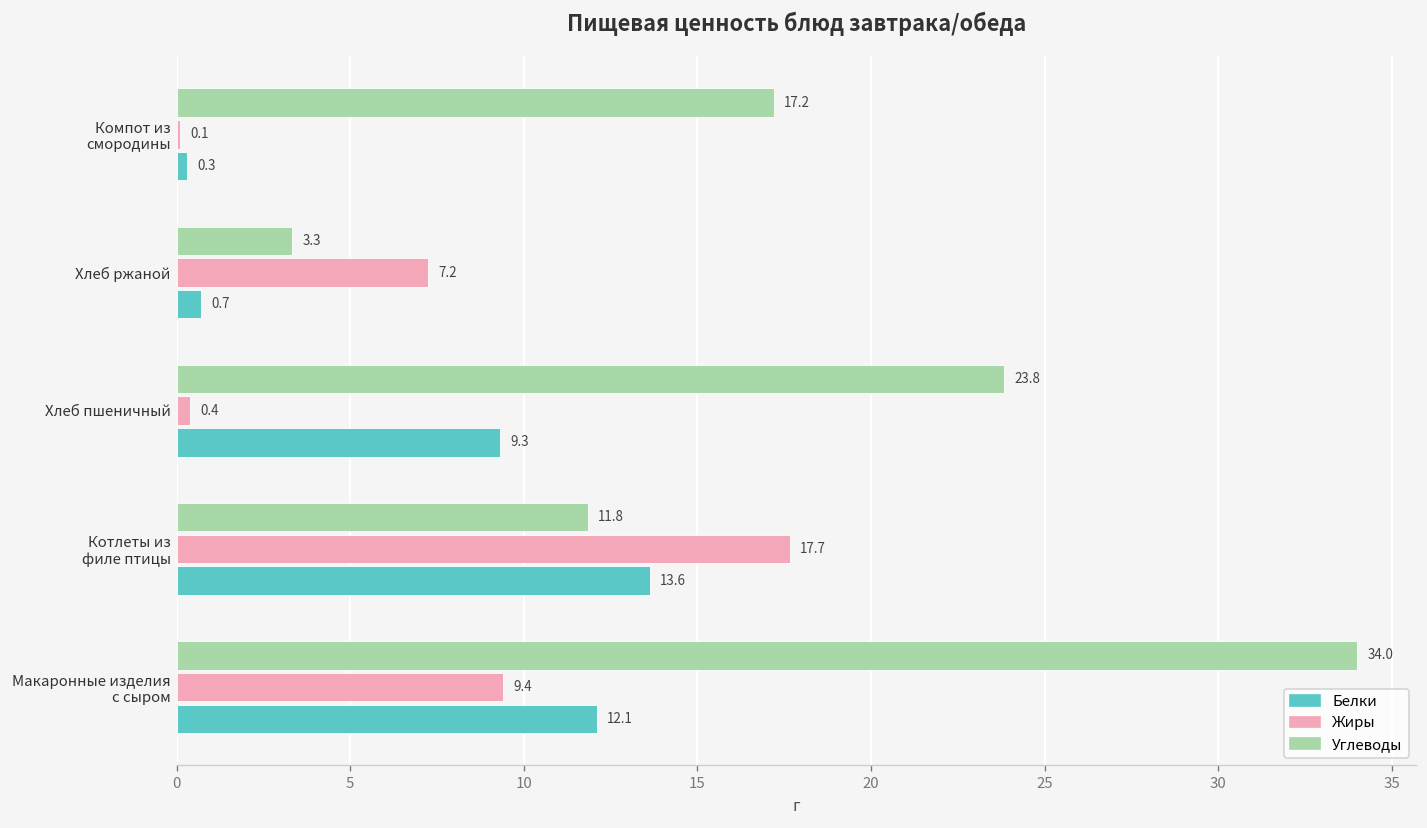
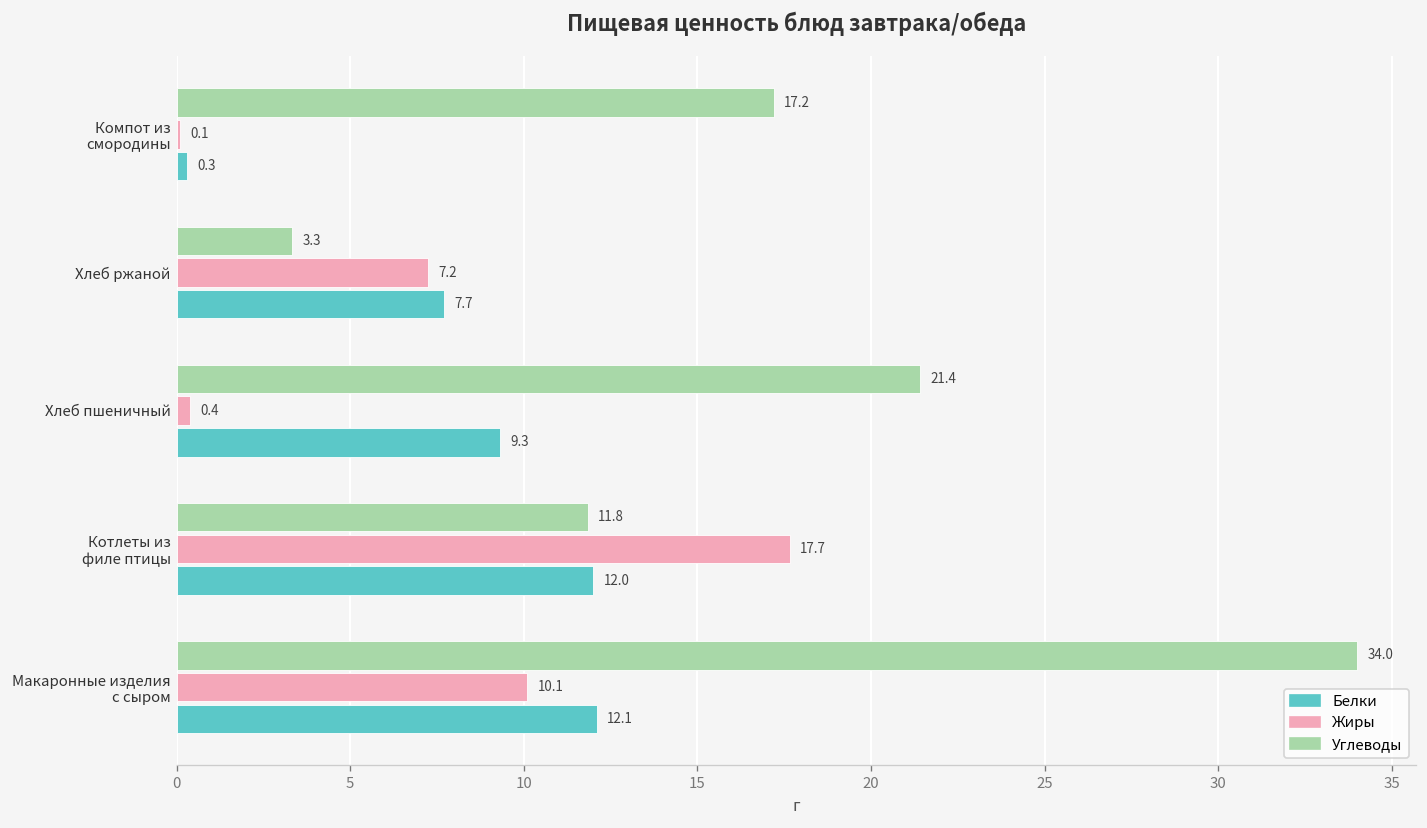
Белки, Хлеб ржаной: 0.7 -> 7.7
Углеводы, Хлеб пшеничный: 23.8 -> 21.4
Белки, Котлеты из филе птицы: 13.6 -> 12.0
Жиры, Макаронные изделия с сыром: 9.4 -> 10.1
